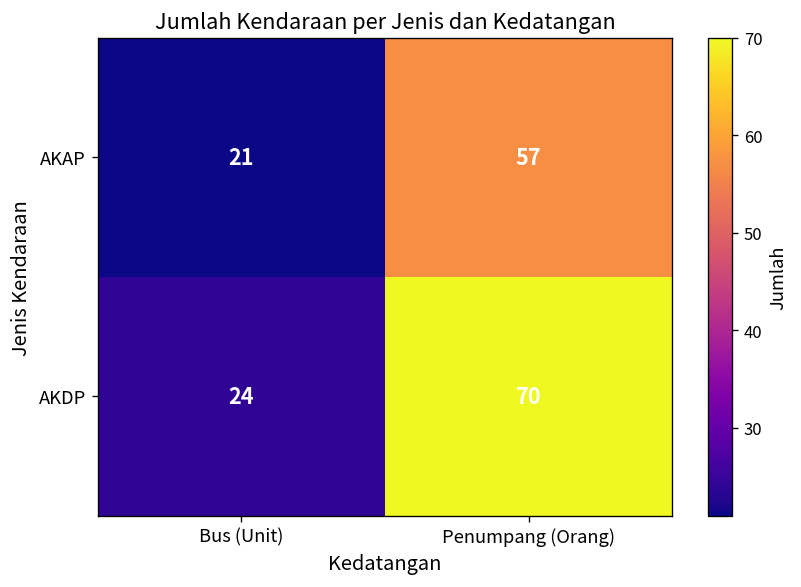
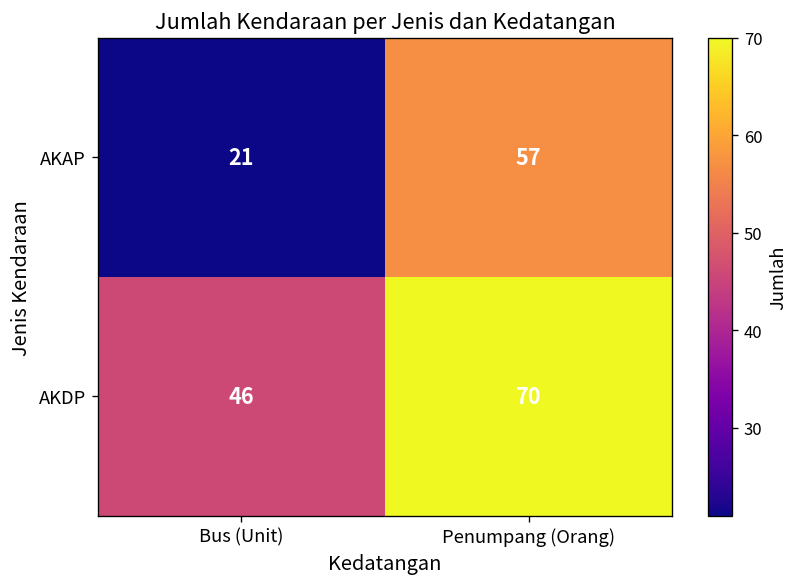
AKDP, Bus (Unit): 24 -> 46
